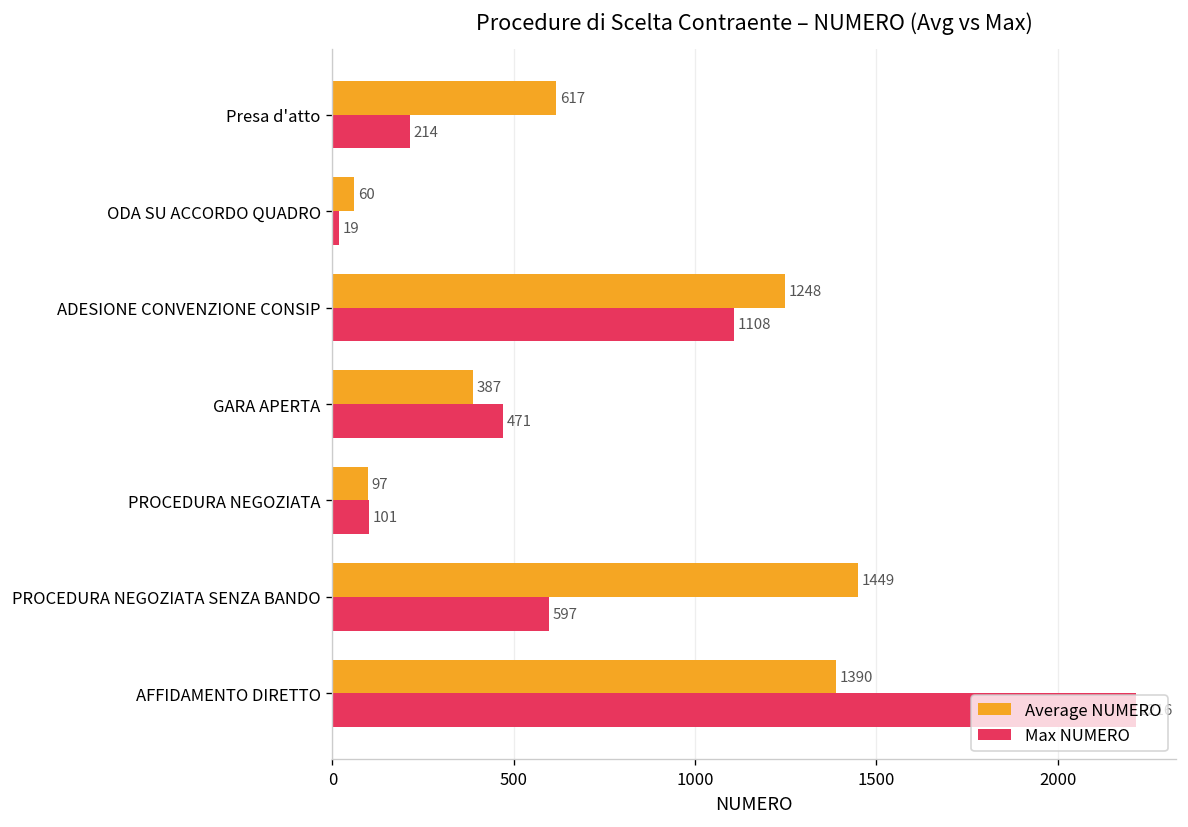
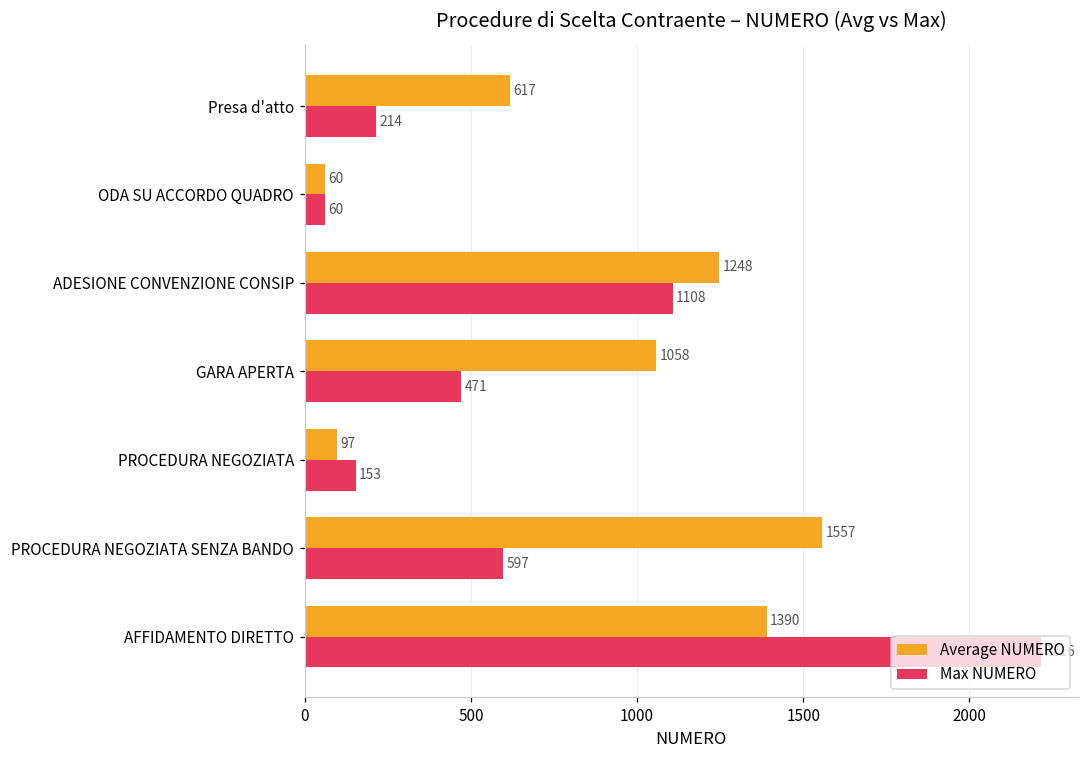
Max NUMERO, ODA SU ACCORDO QUADRO: 19 -> 60
Average NUMERO, GARA APERTA: 387 -> 1058
Max NUMERO, PROCEDURA NEGOZIATA: 101 -> 153
Average NUMERO, PROCEDURA NEGOZIATA SENZA BANDO: 1449 -> 1557
